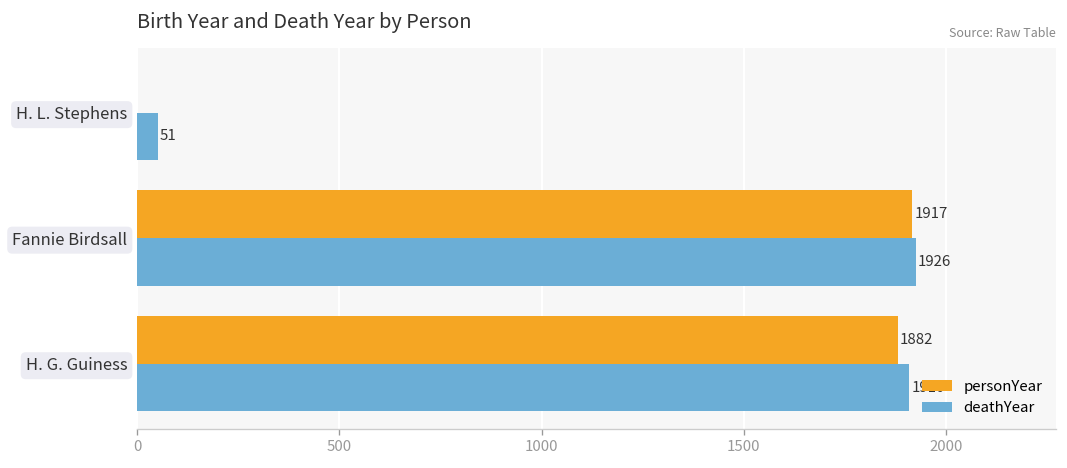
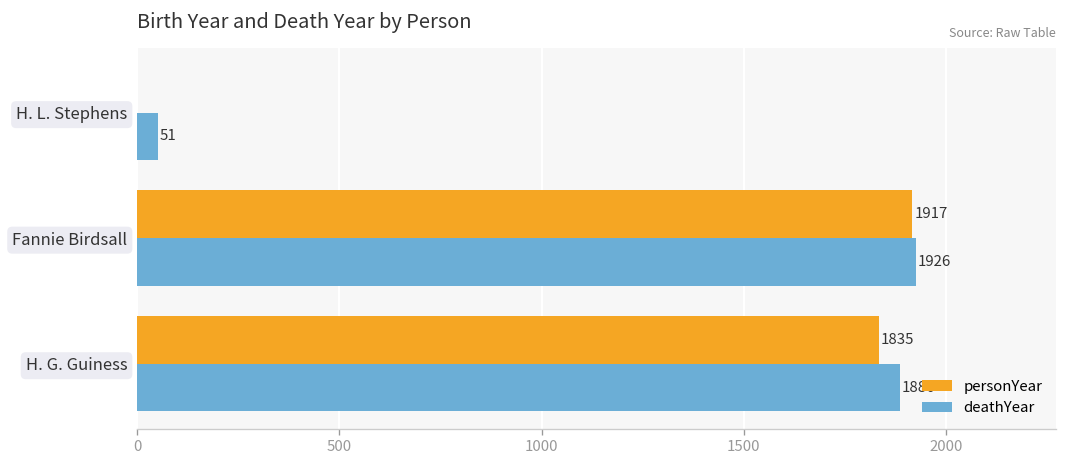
personYear, H. G. Guiness: 1882 -> 1835
deathYear, H. G. Guiness: 1910 -> 1886
